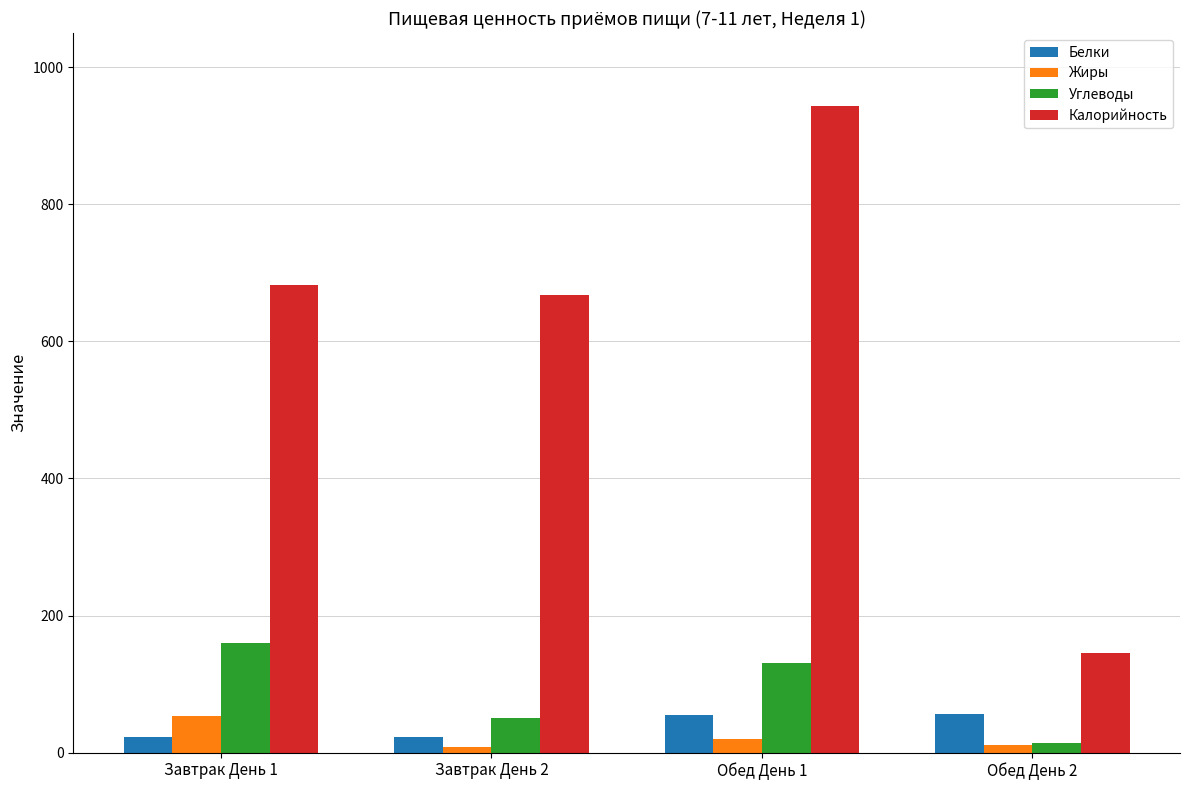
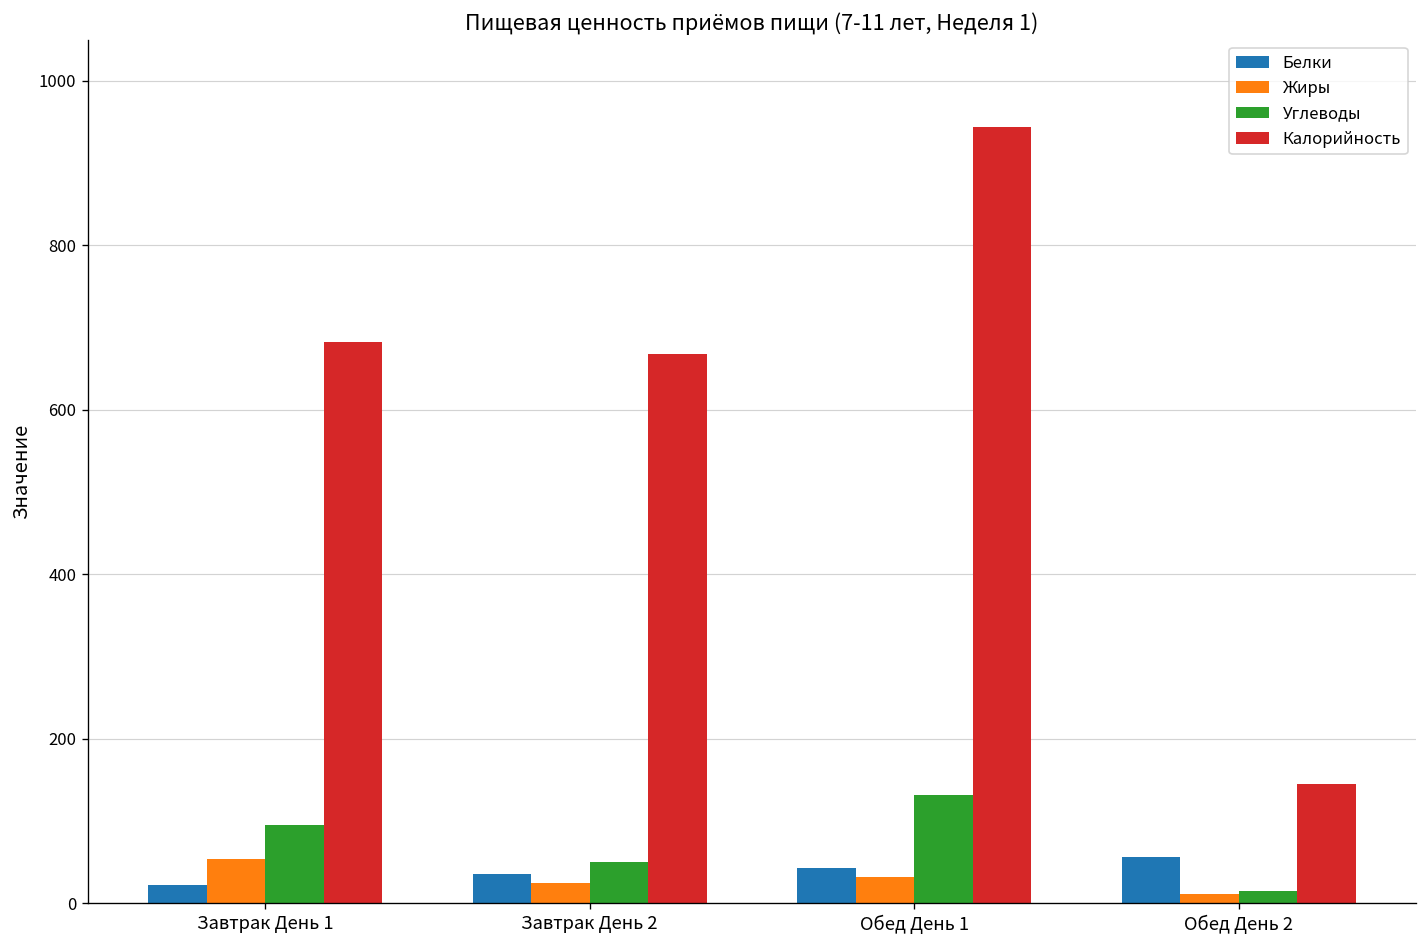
Углеводы, Завтрак День 1: 160 -> 90
Белки, Завтрак День 2: 20 -> 40
Жиры, Завтрак День 2: 10 -> 20
Белки, Обед День 1: 50 -> 40
Жиры, Обед День 1: 20 -> 30
